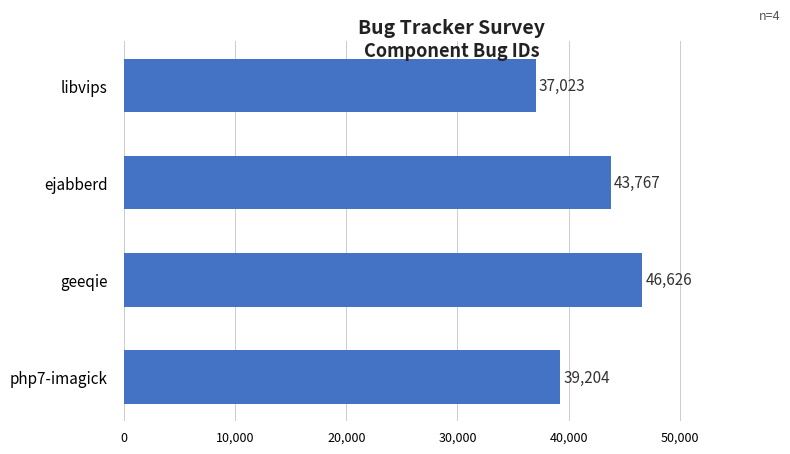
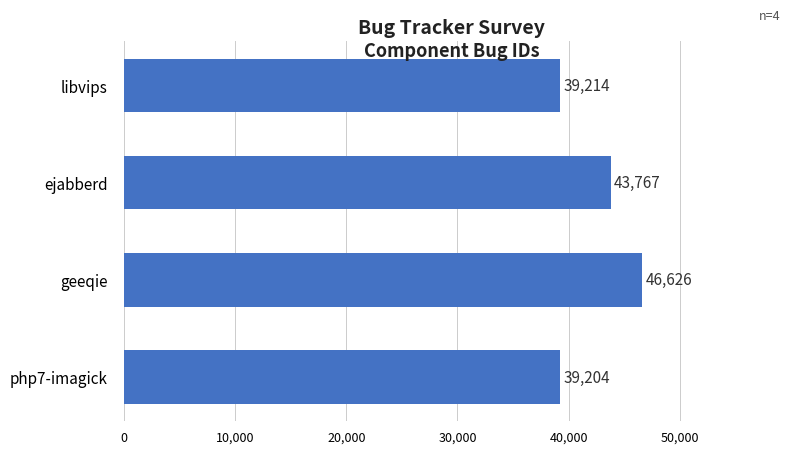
libvips: 37,023 -> 39,214
